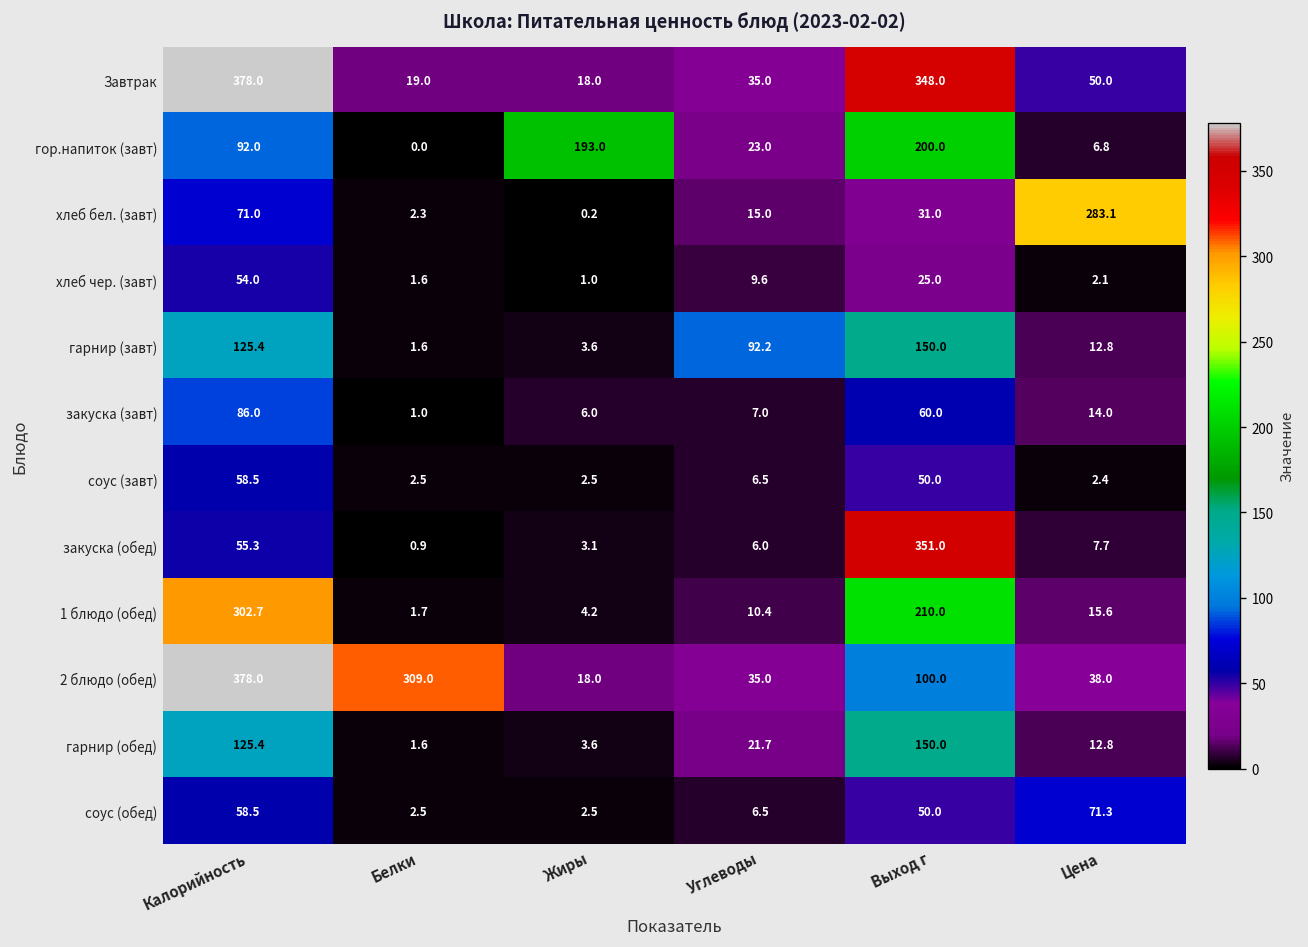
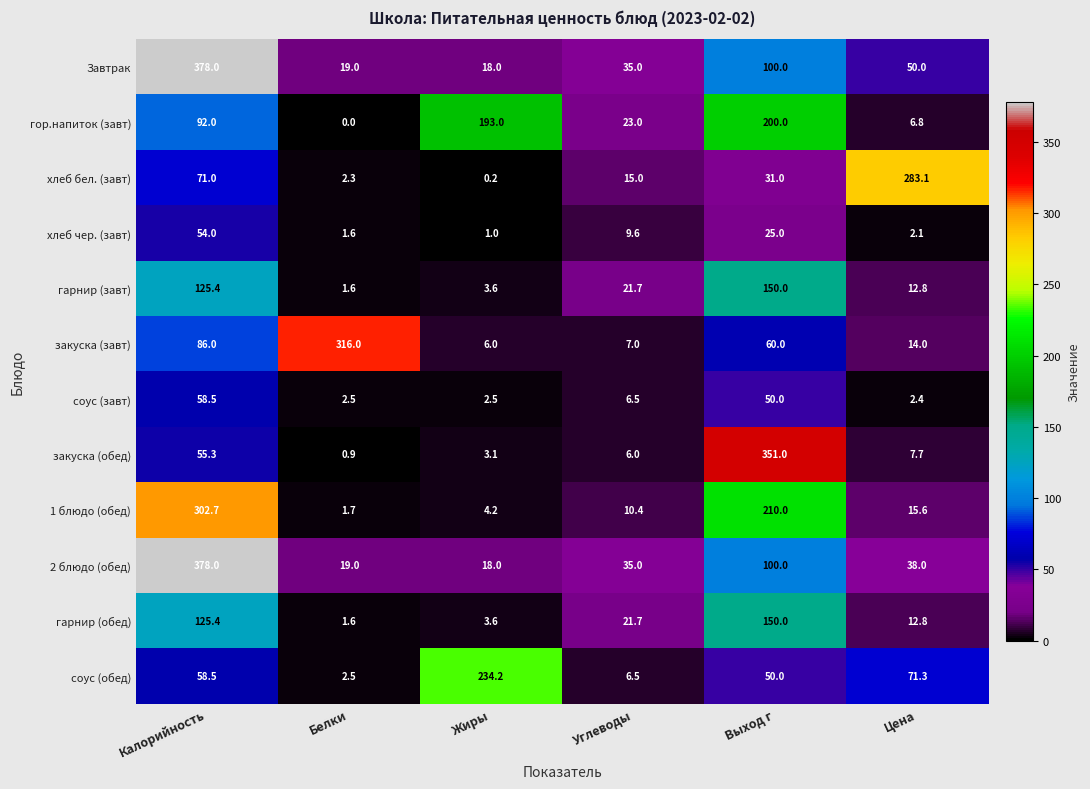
Завтрак, Выход г: 348.0 -> 100.0
гарнир (завт), Углеводы: 92.2 -> 21.7
закуска (завт), Белки: 1.0 -> 316.0
2 блюдо (обед), Белки: 309.0 -> 19.0
соус (обед), Жиры: 2.5 -> 234.2
